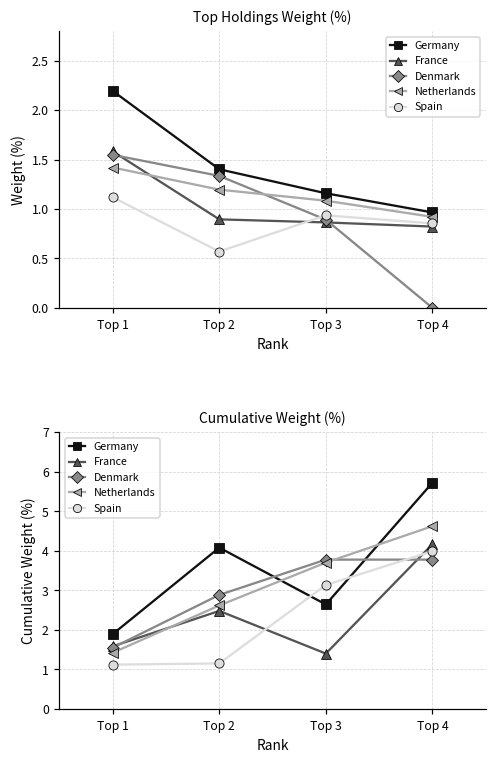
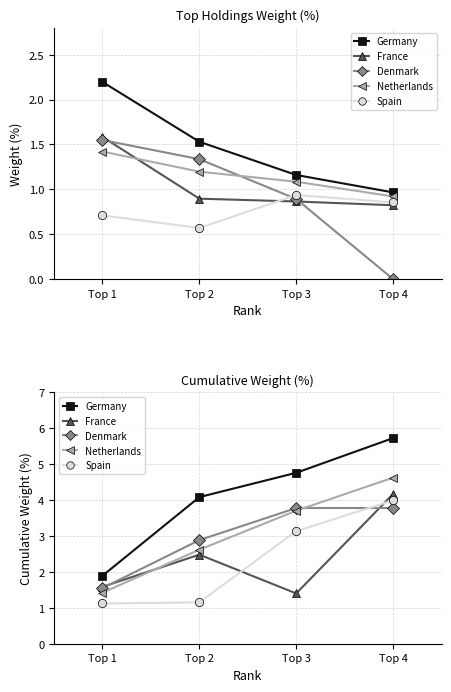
Top Holdings Weight (%), Spain, Top 1: 1.1 -> 0.7
Top Holdings Weight (%), Germany, Top 2: 1.4 -> 1.5
Cumulative Weight (%), Germany, Top 3: 2.6 -> 4.8
